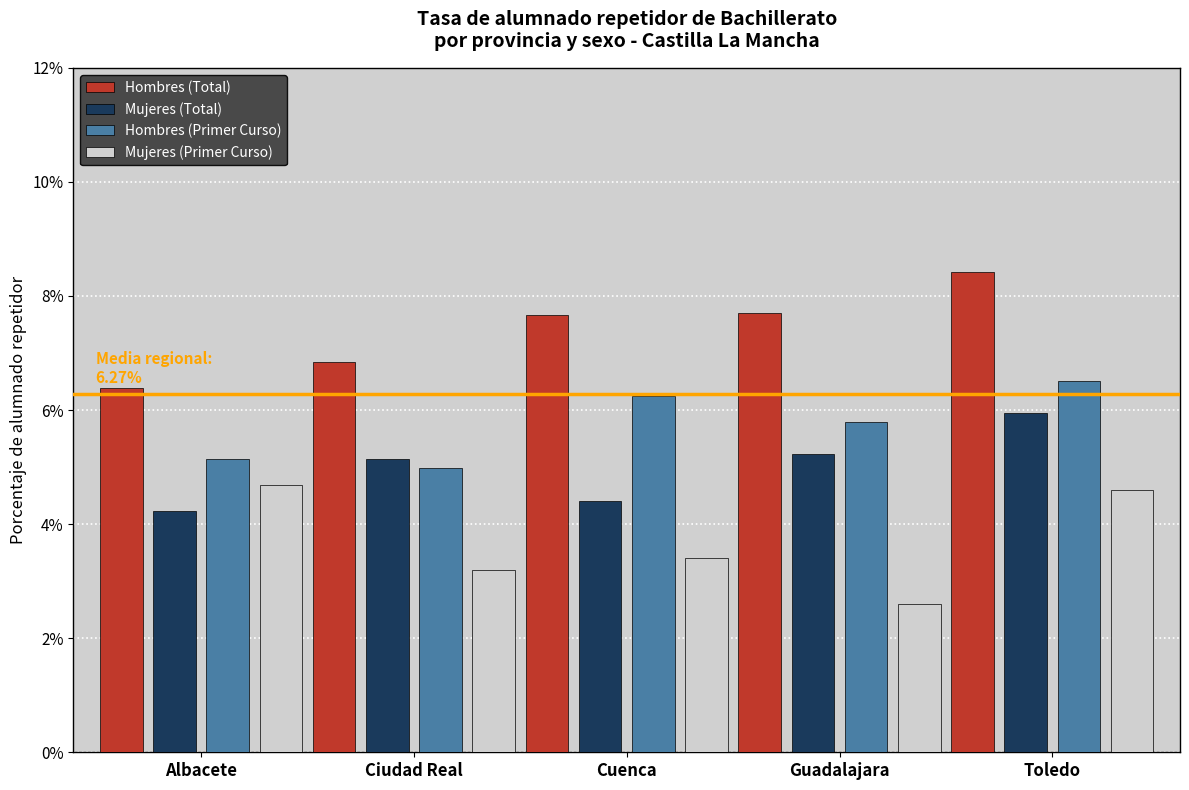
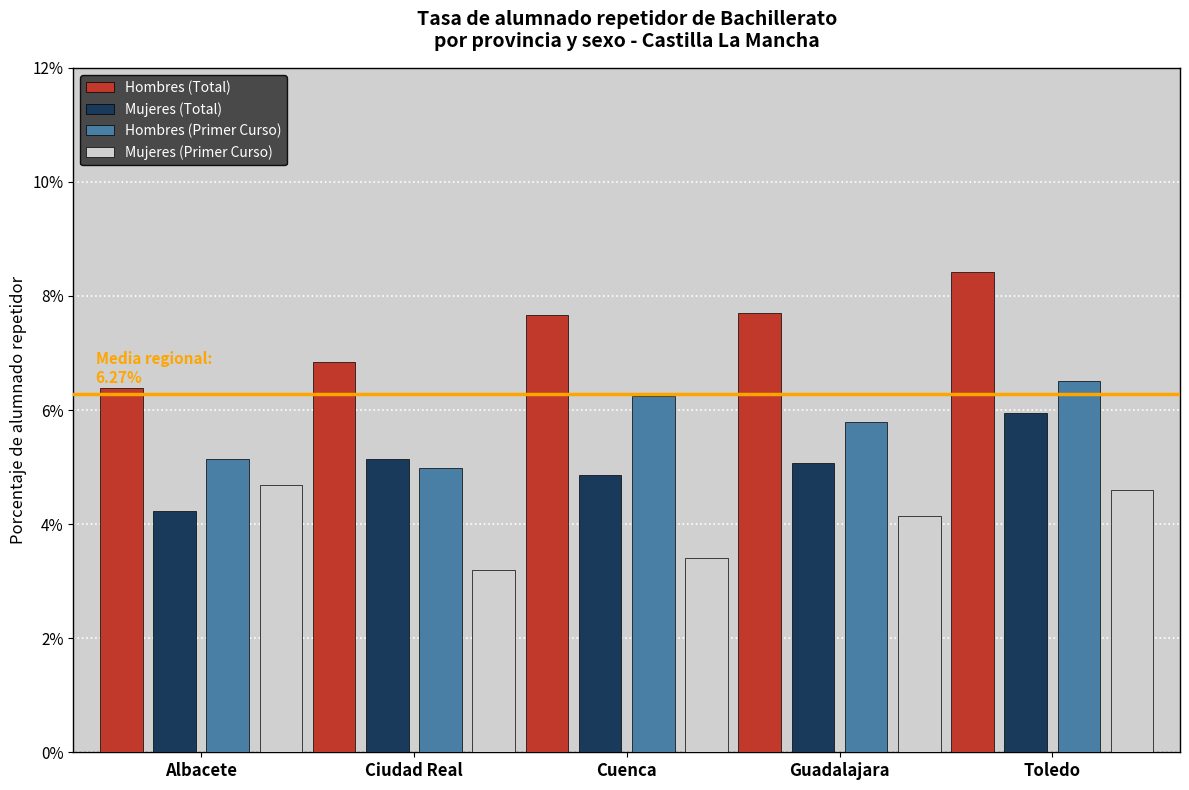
Mujeres (Total), Cuenca: 4.4% -> 4.9%
Mujeres (Total), Guadalajara: 5.2% -> 5.1%
Mujeres (Primer Curso), Guadalajara: 2.6% -> 4.1%
